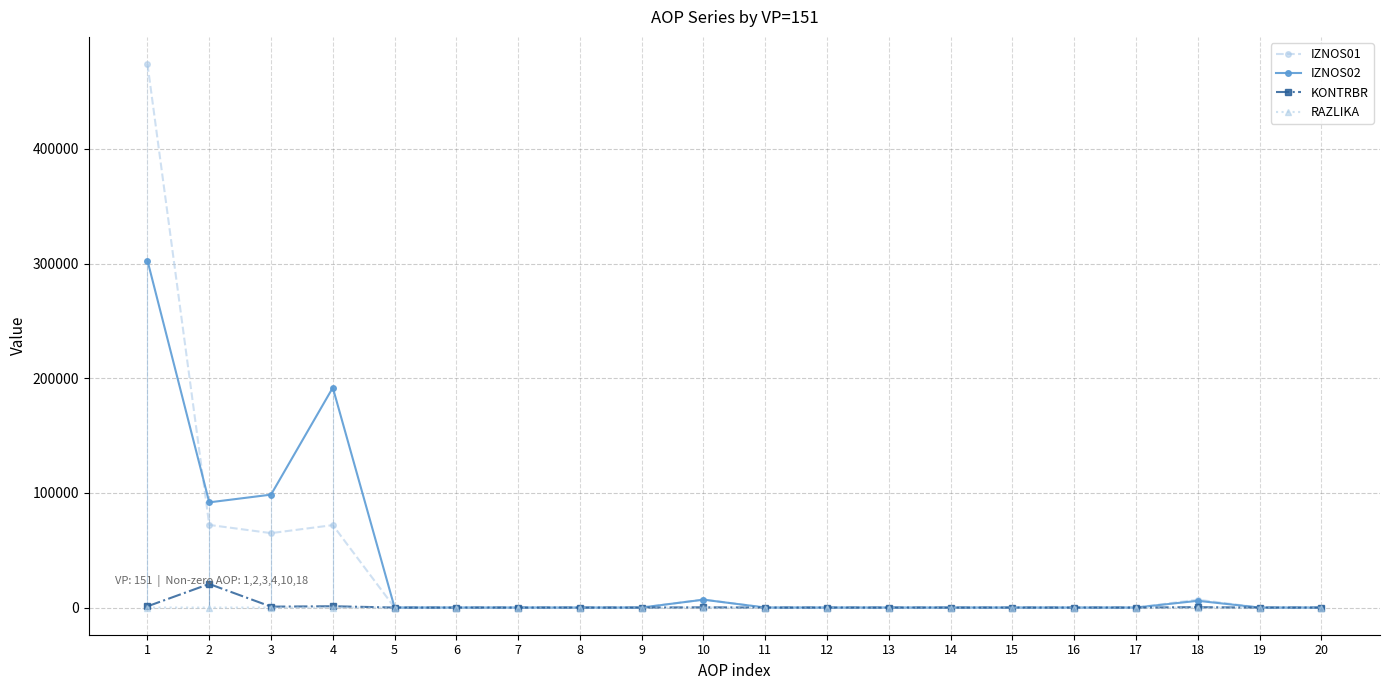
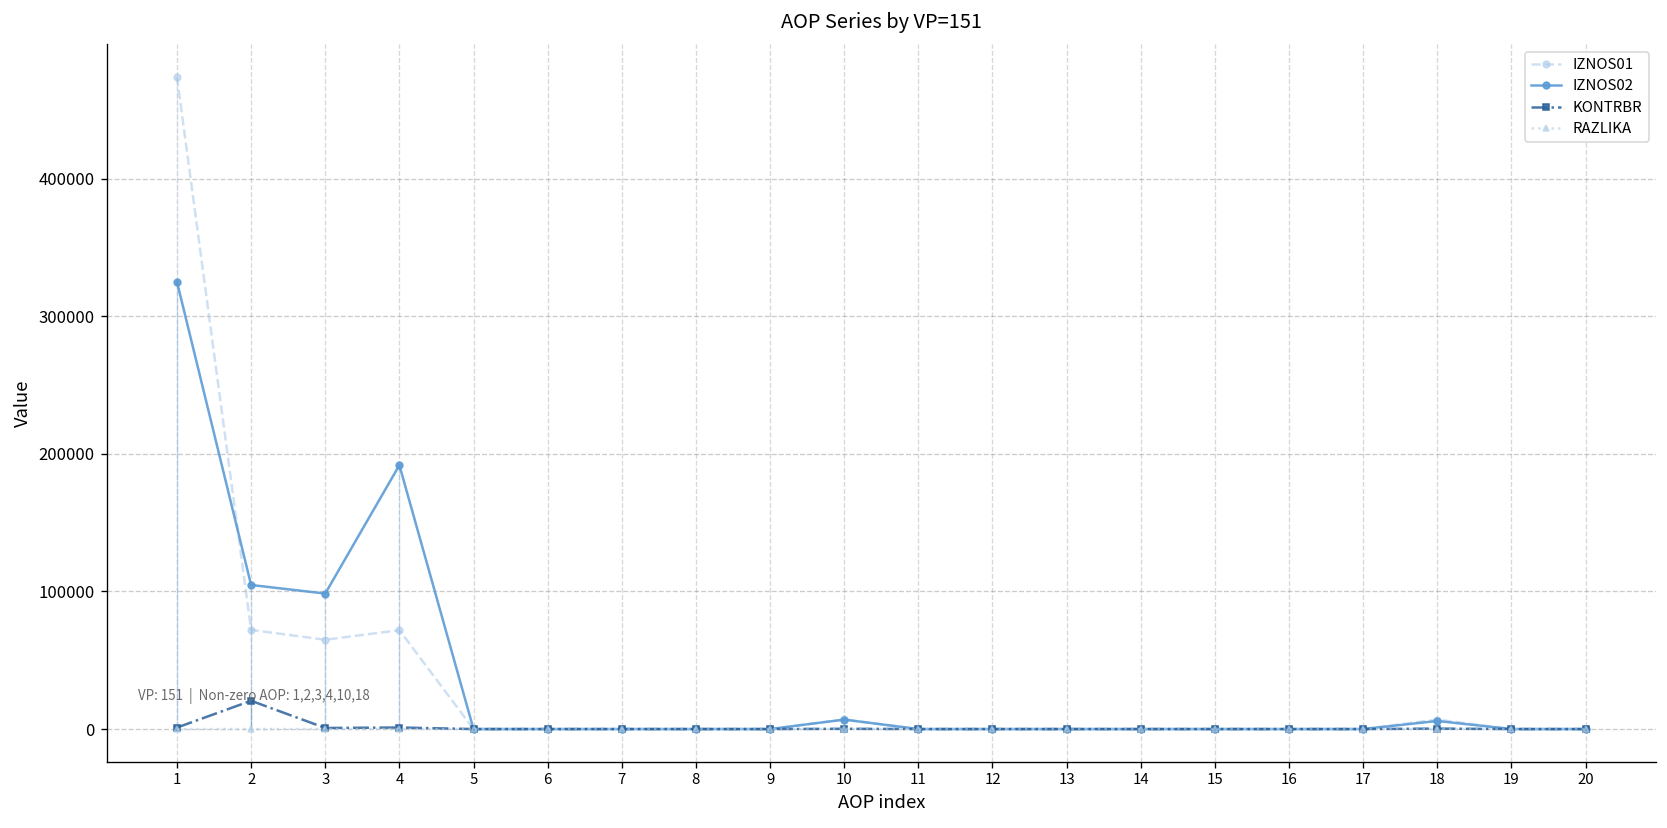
IZNOS02, 1: 303000 -> 325000
IZNOS02, 2: 92000 -> 105000
